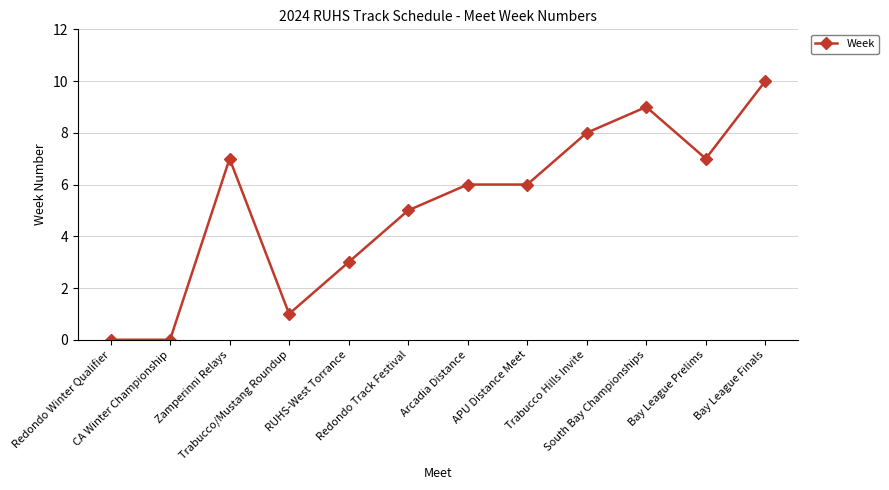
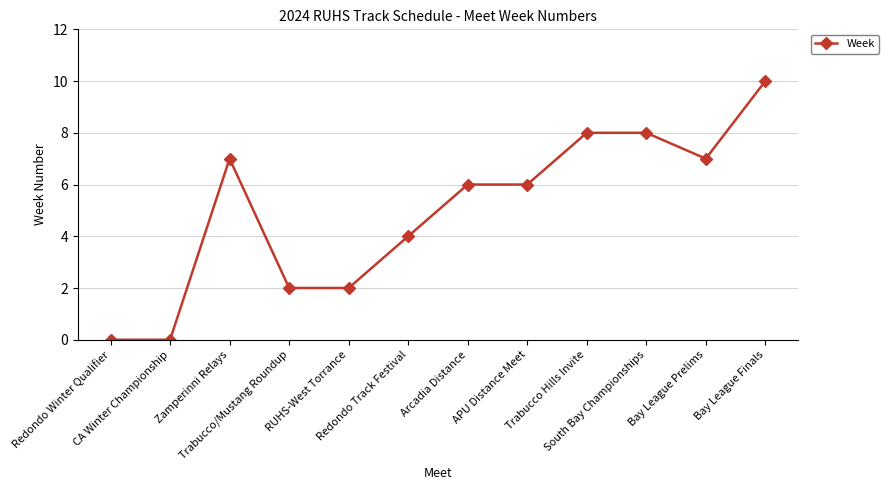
Trabucco/Mustang Roundup: 1 -> 2
RUHS-West Torrance: 3 -> 2
Redondo Track Festival: 5 -> 4
South Bay Championships: 9 -> 8
